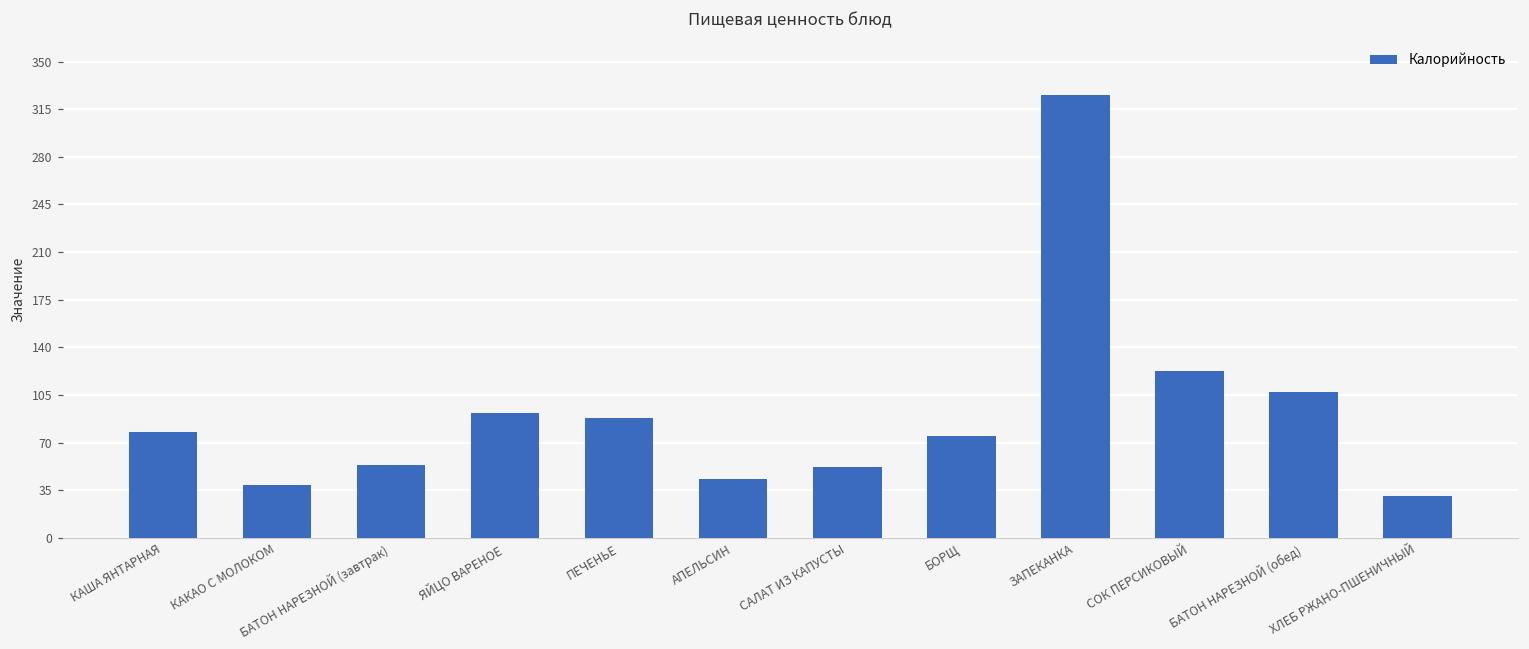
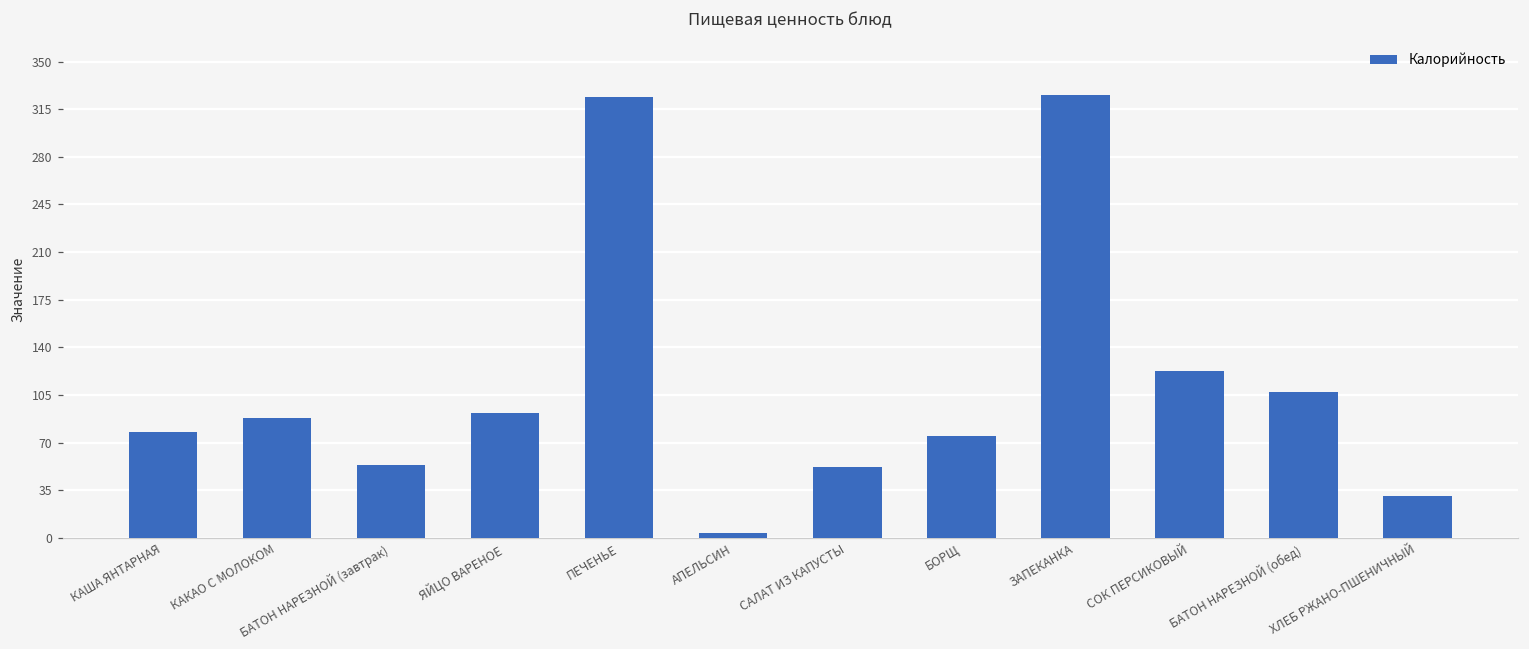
КАКАО С МОЛОКОМ: 39 -> 88
ПЕЧЕНЬЕ: 88 -> 324
АПЕЛЬСИН: 43 -> 3
